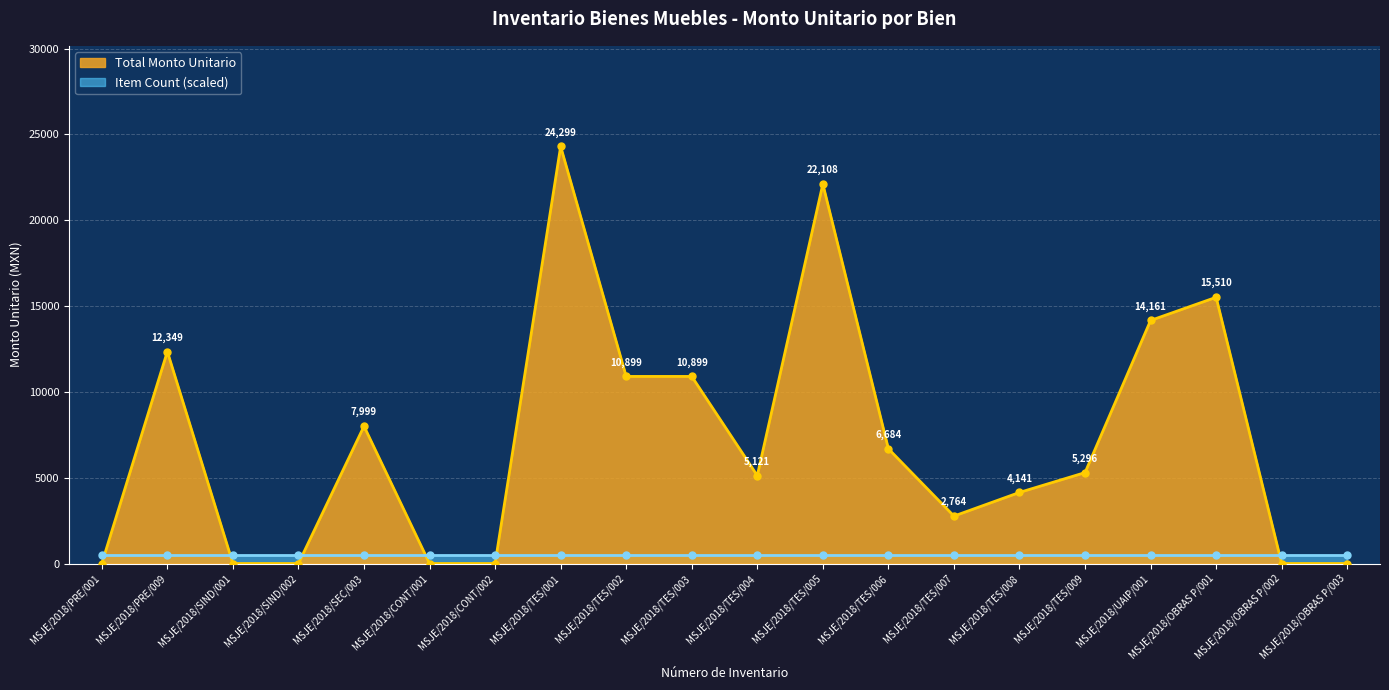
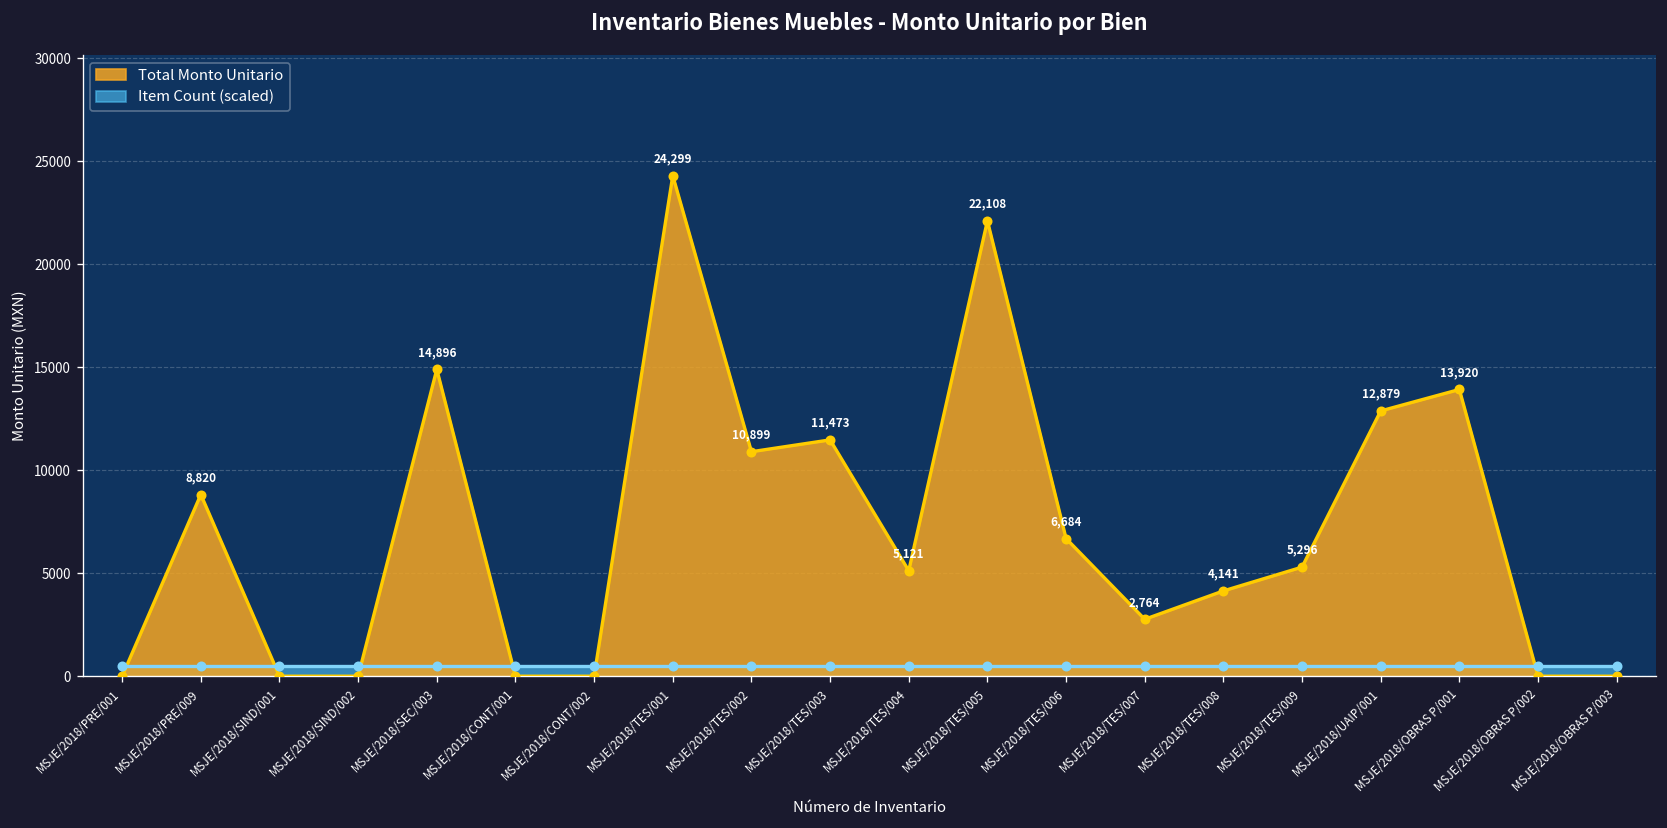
Total Monto Unitario, MSJE/2018/PRE/009: 12,349 -> 8,820
Total Monto Unitario, MSJE/2018/SEC/003: 7,999 -> 14,896
Total Monto Unitario, MSJE/2018/TES/003: 10,899 -> 11,473
Total Monto Unitario, MSJE/2018/UAIP/001: 14,161 -> 12,879
Total Monto Unitario, MSJE/2018/OBRAS P/001: 15,510 -> 13,920
